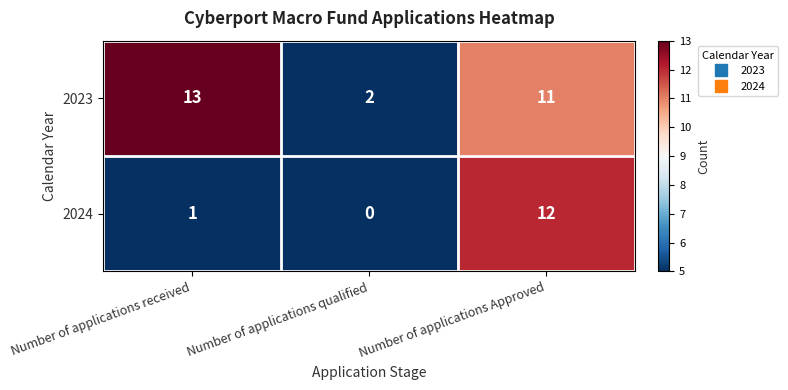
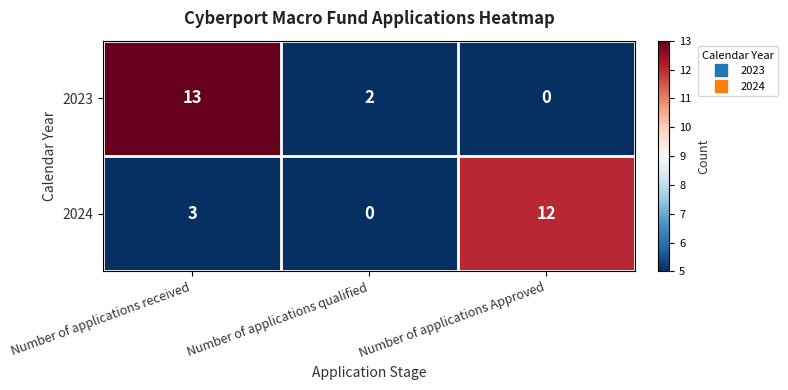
2023, Number of applications Approved: 11 -> 0
2024, Number of applications received: 1 -> 3
